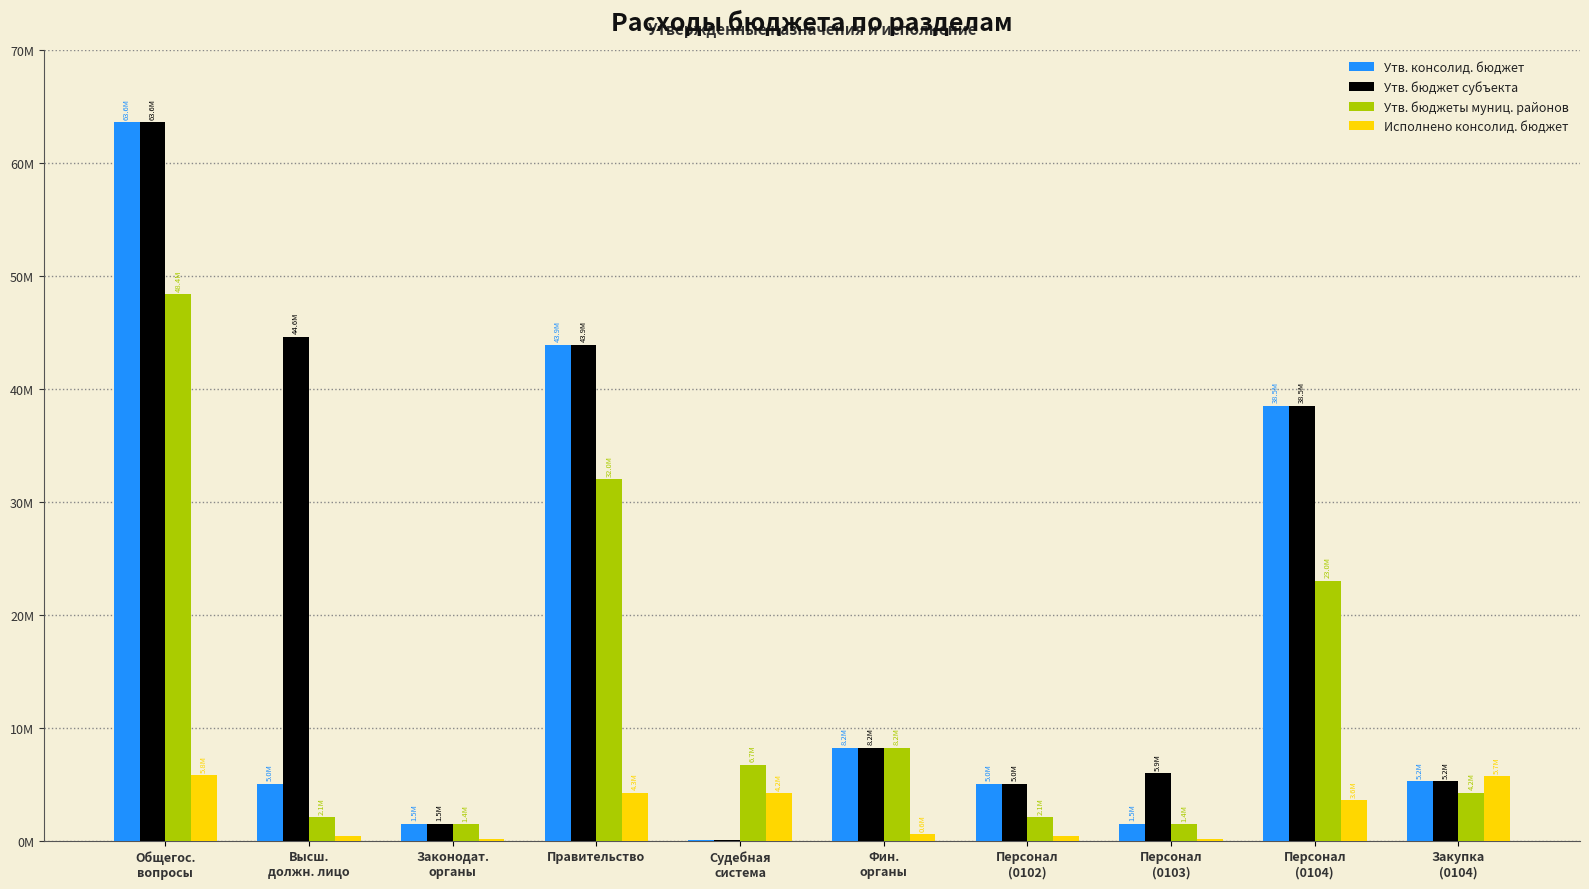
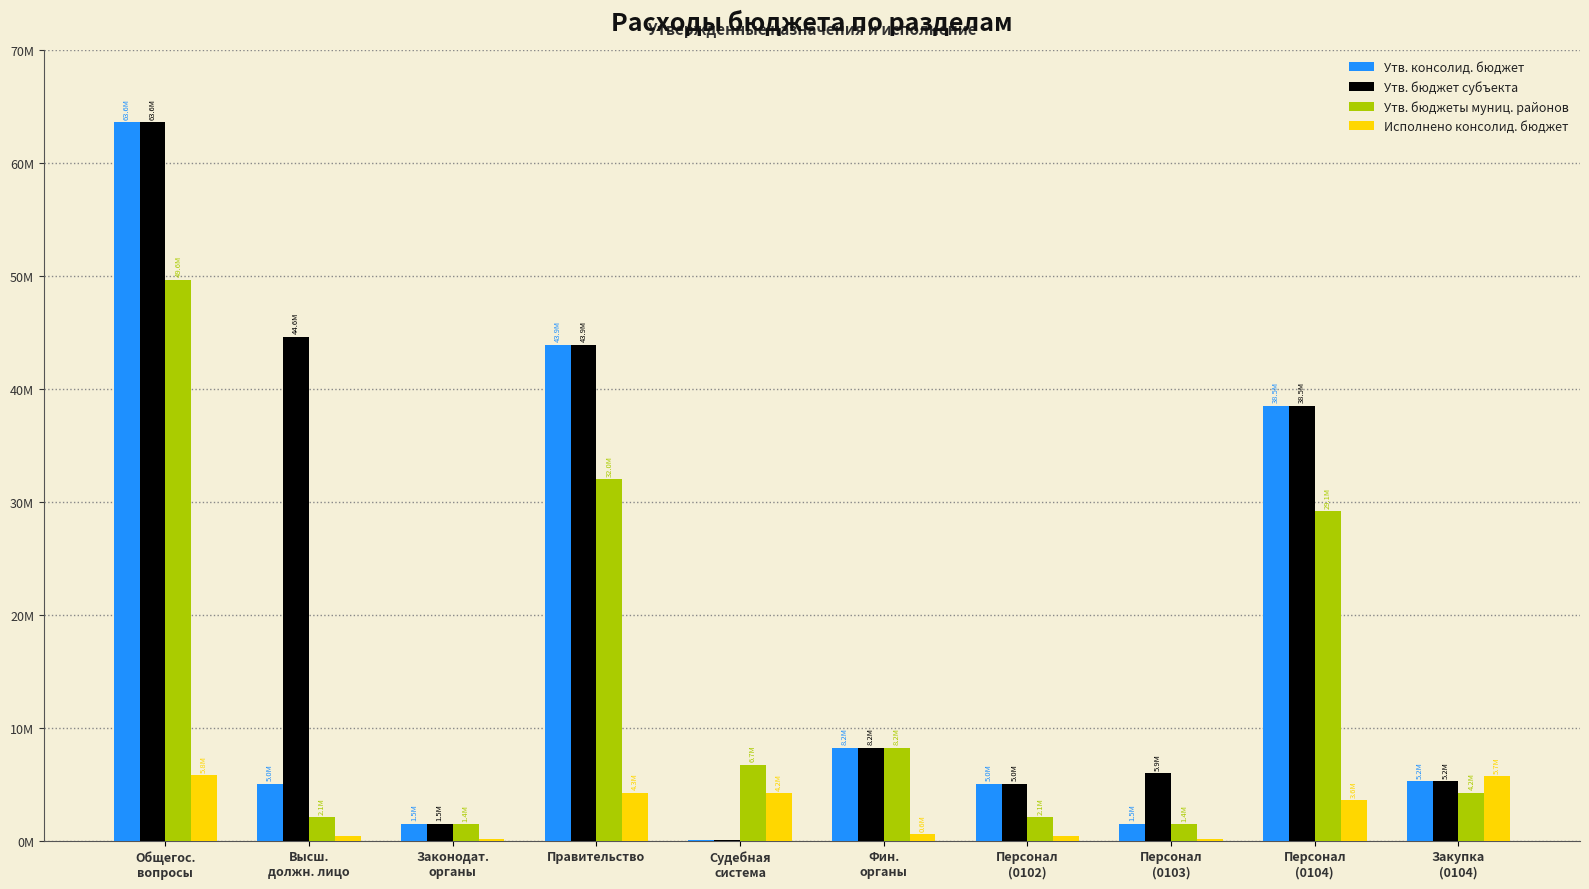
Утв. бюджеты муниц. районов, Общегос. вопросы: 48.4M -> 49.6M
Утв. бюджеты муниц. районов, Персонал (0104): 23.0M -> 29.1M
